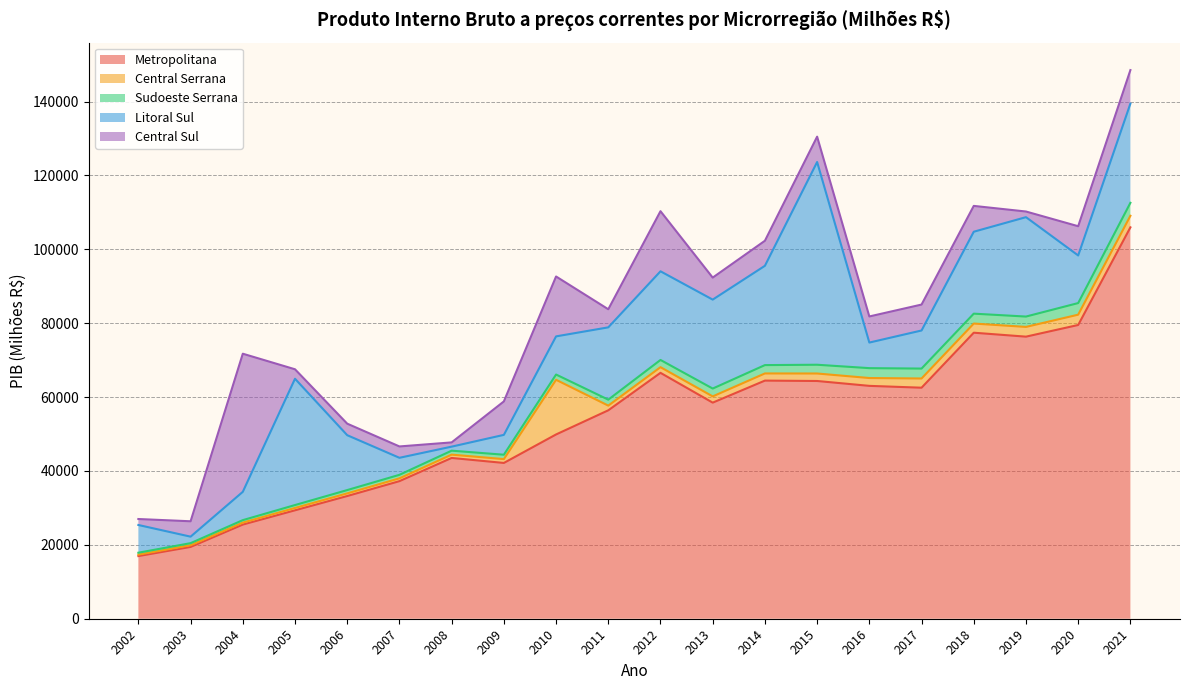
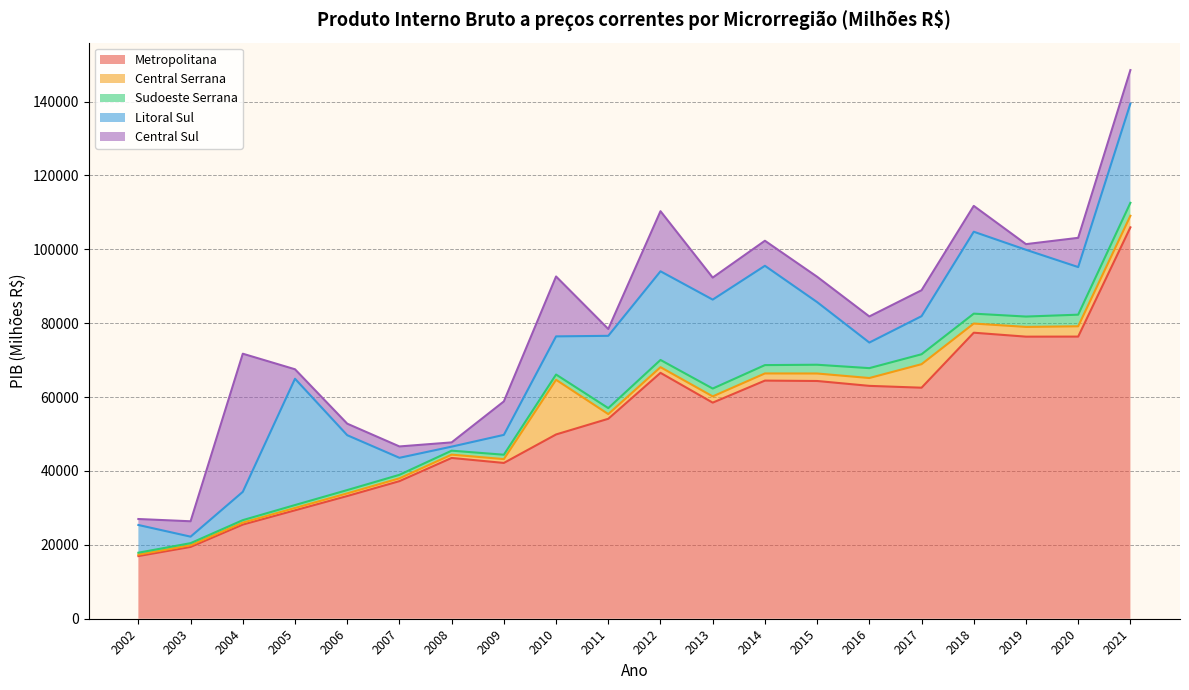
Metropolitana, 2011: 56000 -> 54000
Central Sul, 2011: 5000 -> 2000
Litoral Sul, 2015: 55000 -> 17000
Central Serrana, 2017: 2000 -> 6000
Litoral Sul, 2019: 27000 -> 18000
Metropolitana, 2020: 80000 -> 76000
